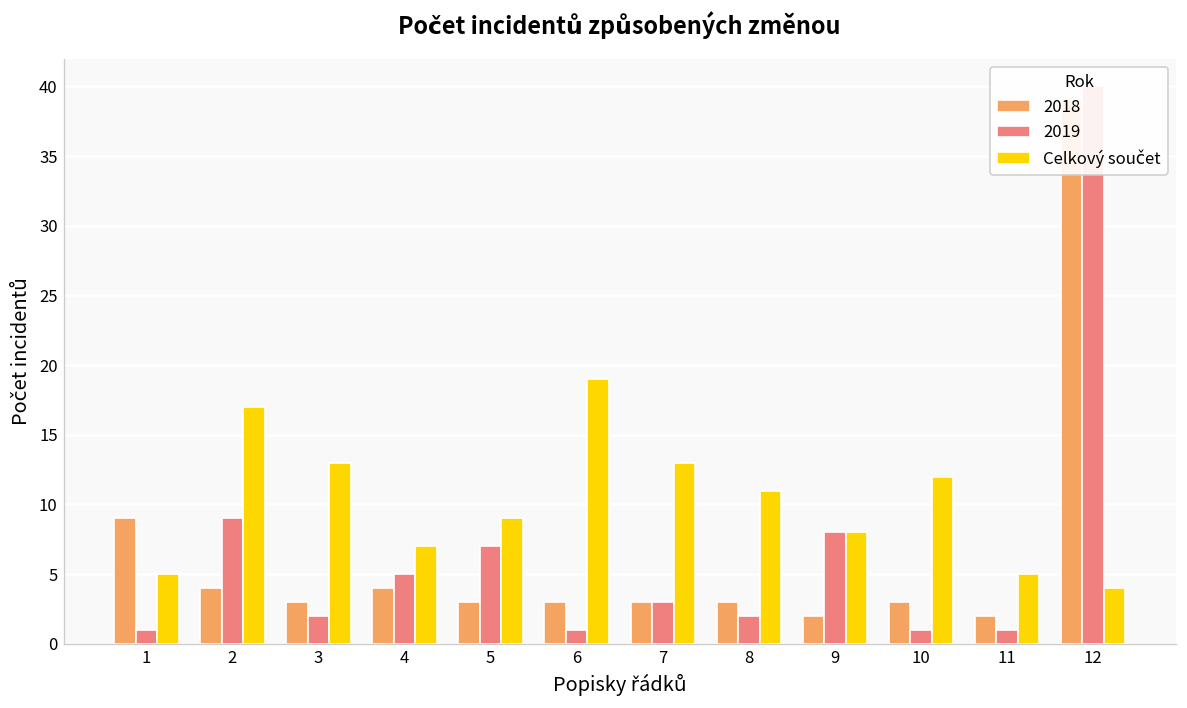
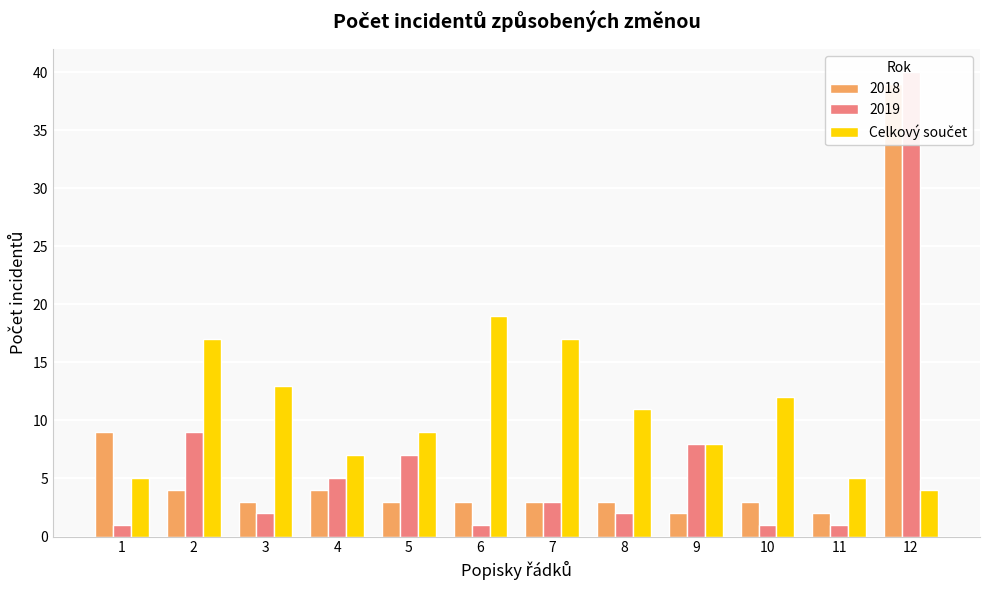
Celkový součet, 7: 13 -> 17
